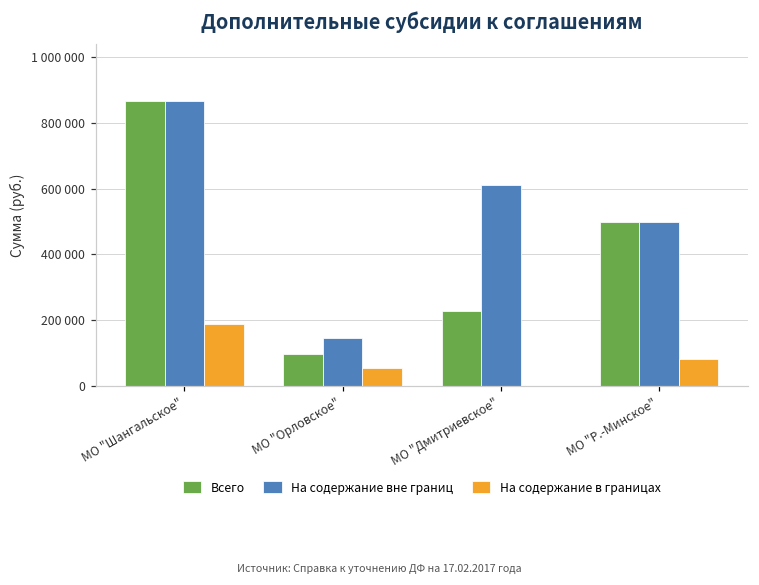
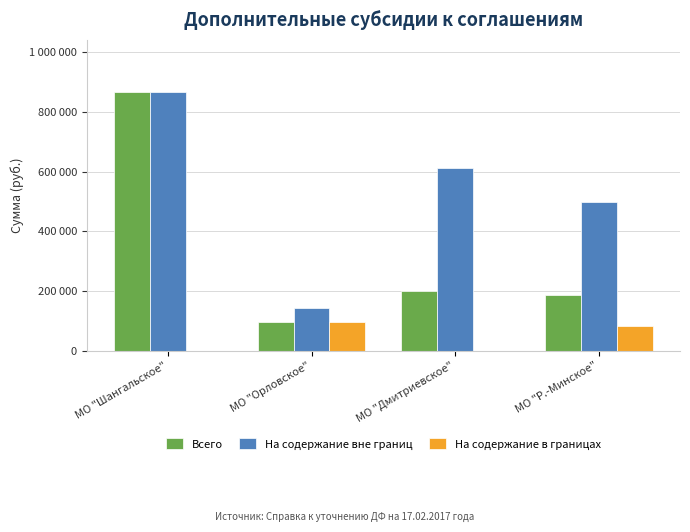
На содержание в границах, МО "Шангальское": 190000 -> 0
На содержание в границах, МО "Орловское": 50000 -> 100000
Всего, МО "Дмитриевское": 230000 -> 200000
Всего, МО "Р.-Минское": 500000 -> 190000
